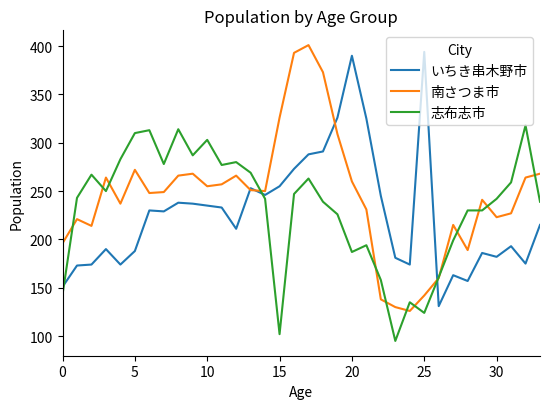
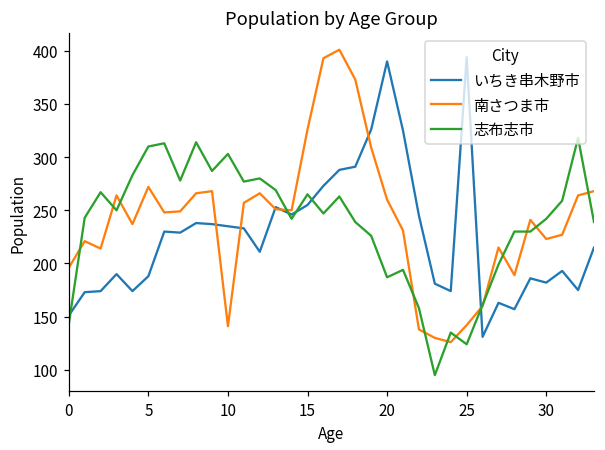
南さつま市, 10: 260 -> 140
志布志市, 15: 100 -> 270
